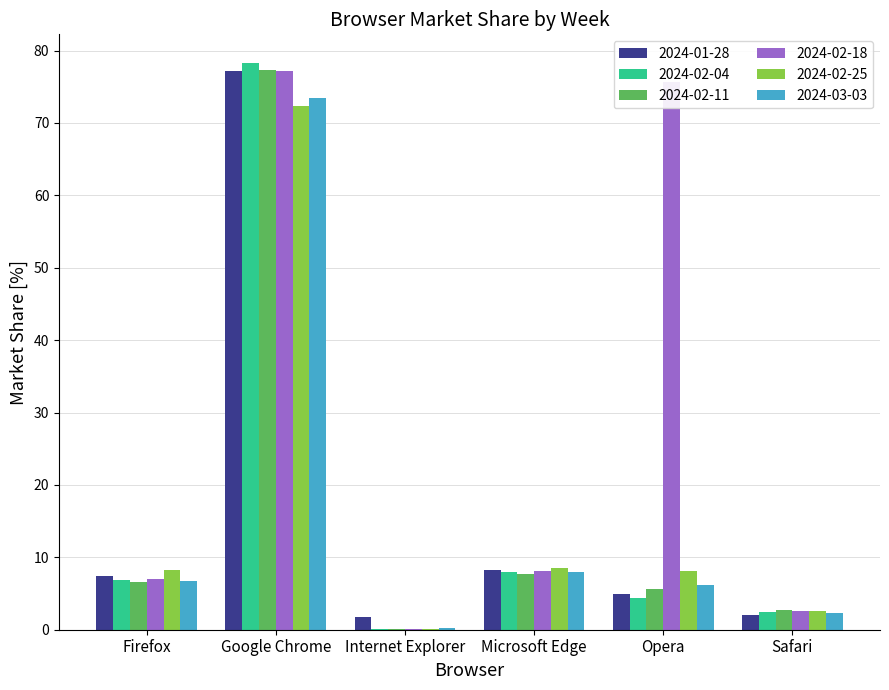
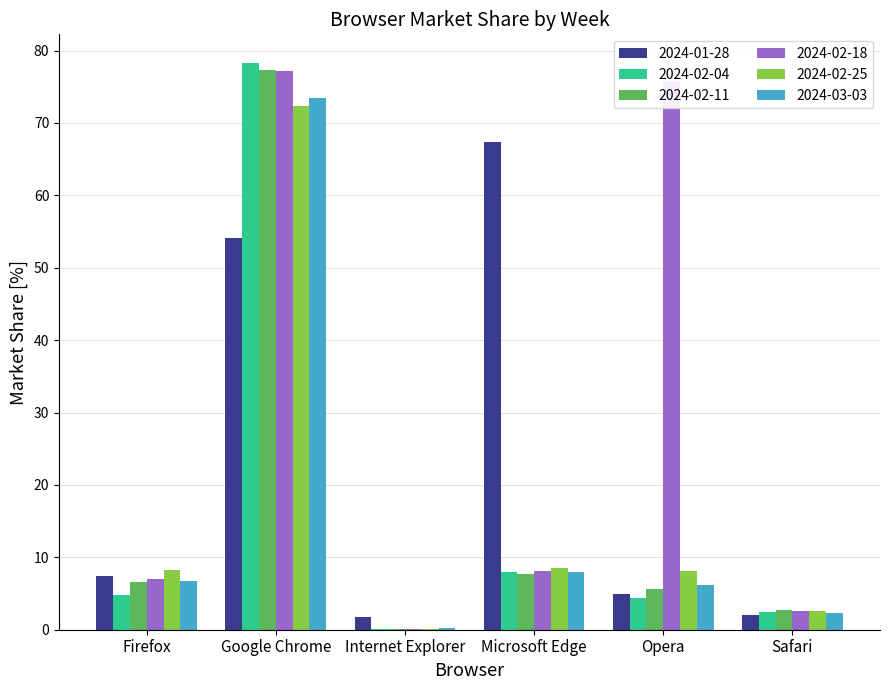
2024-02-04, Firefox: 7 -> 5
2024-01-28, Google Chrome: 77 -> 54
2024-01-28, Microsoft Edge: 8 -> 67
